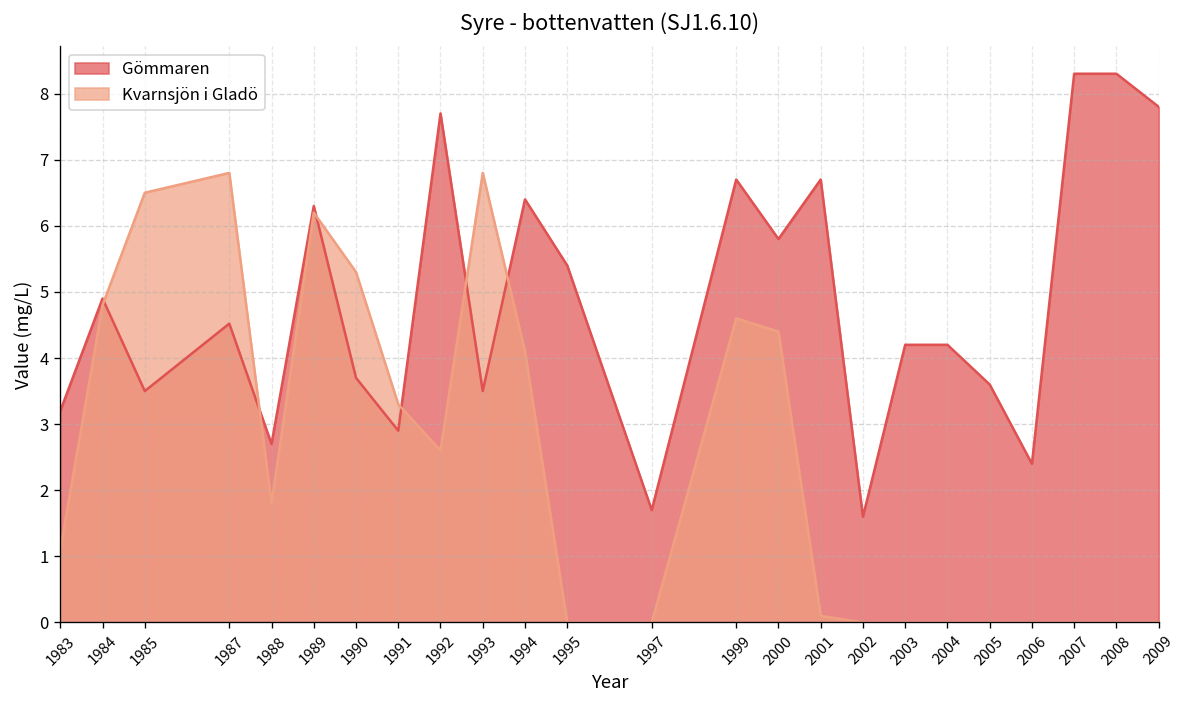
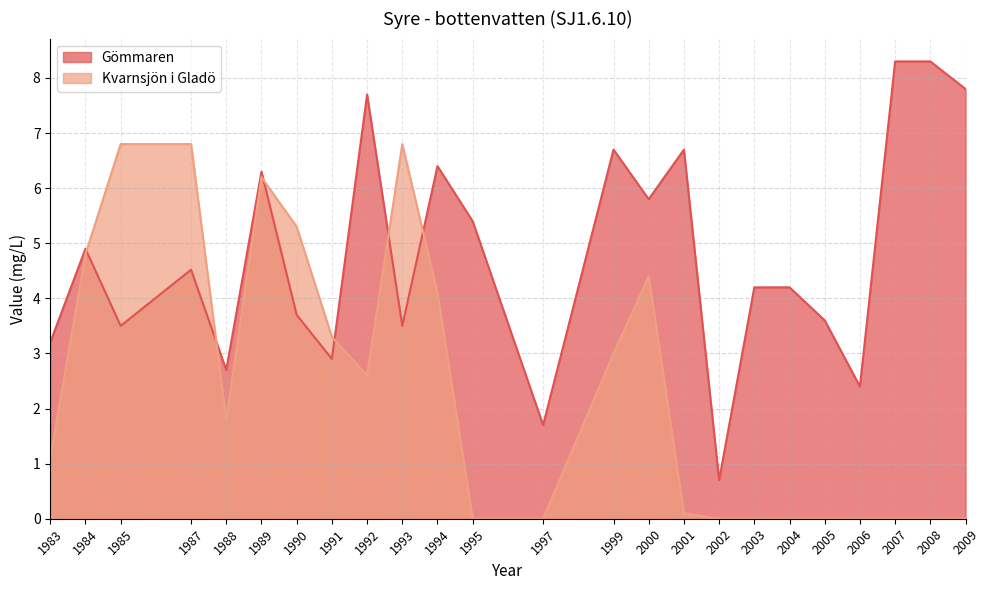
Kvarnsjön i Gladö, 1985: 6.5 -> 6.8
Kvarnsjön i Gladö, 1999: 4.6 -> 3.0
Gömmaren, 2002: 1.6 -> 0.7
